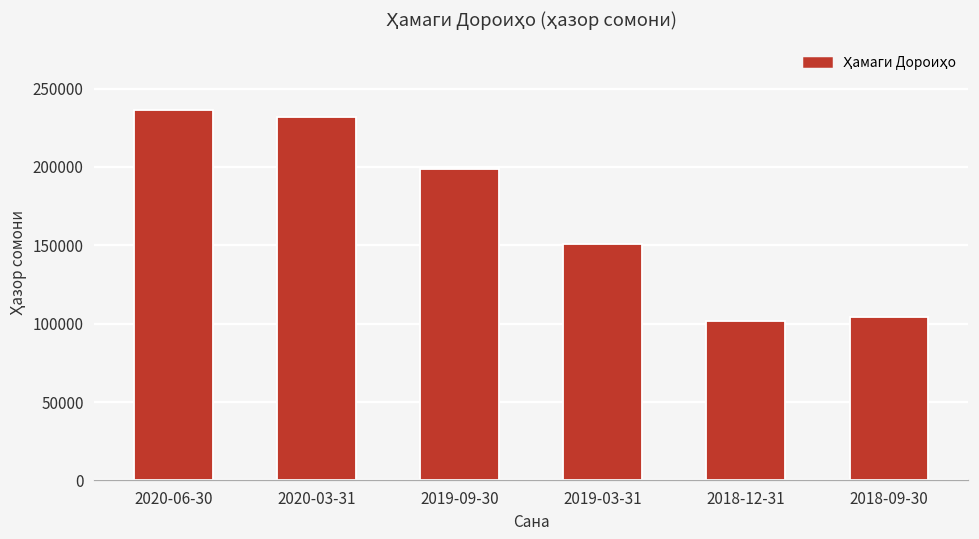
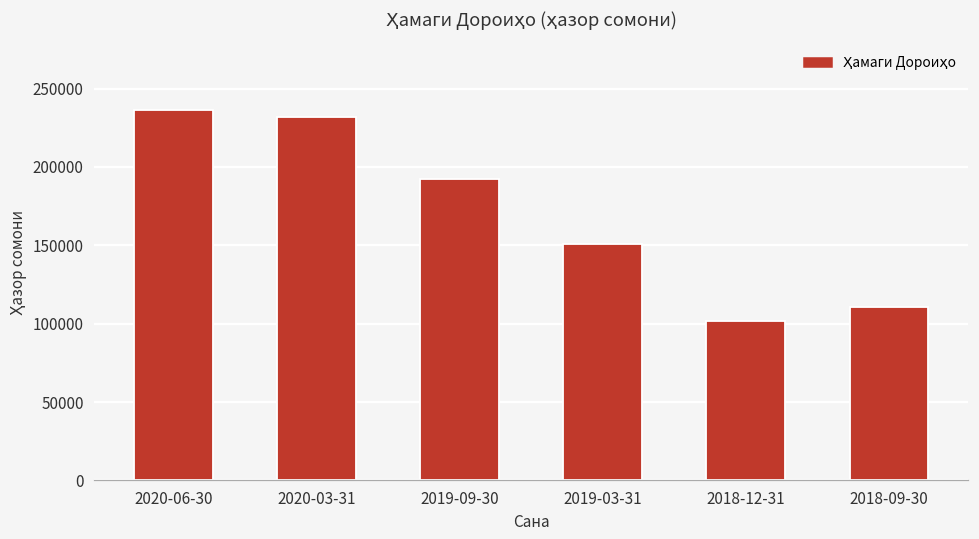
2019-09-30: 199000 -> 192000
2018-09-30: 104000 -> 111000
